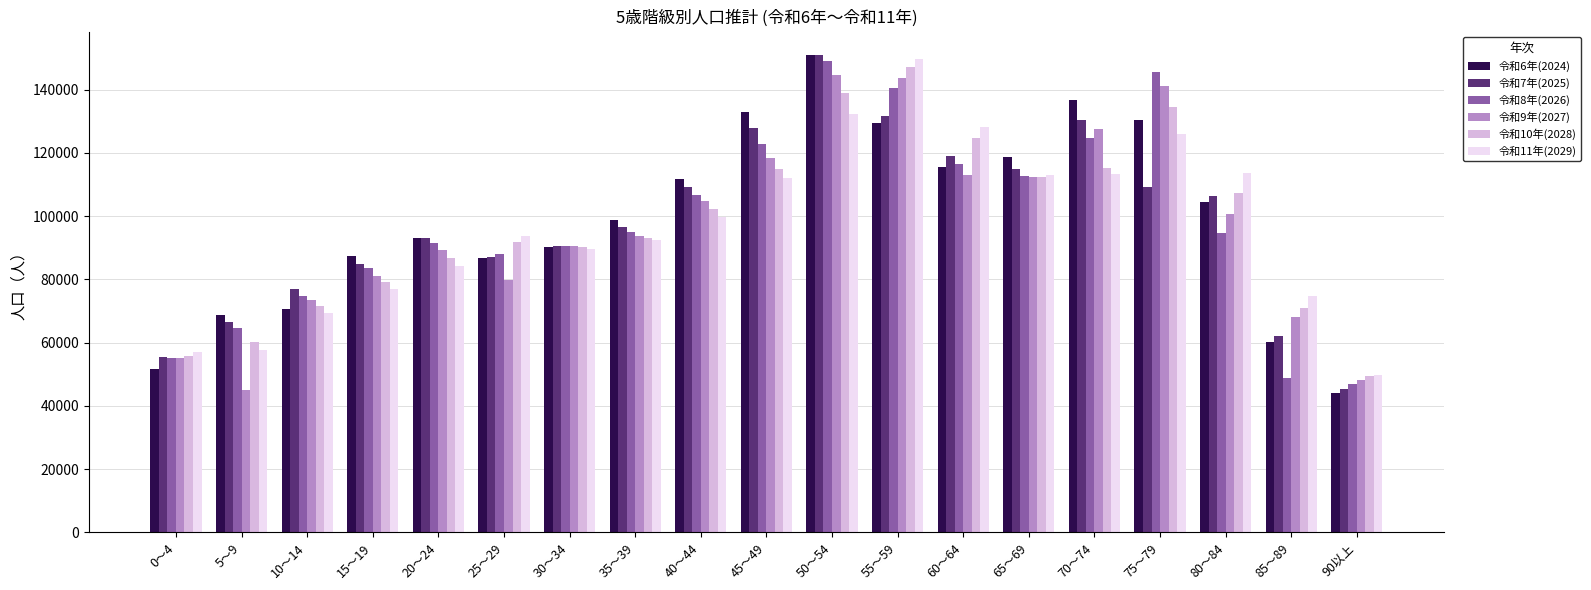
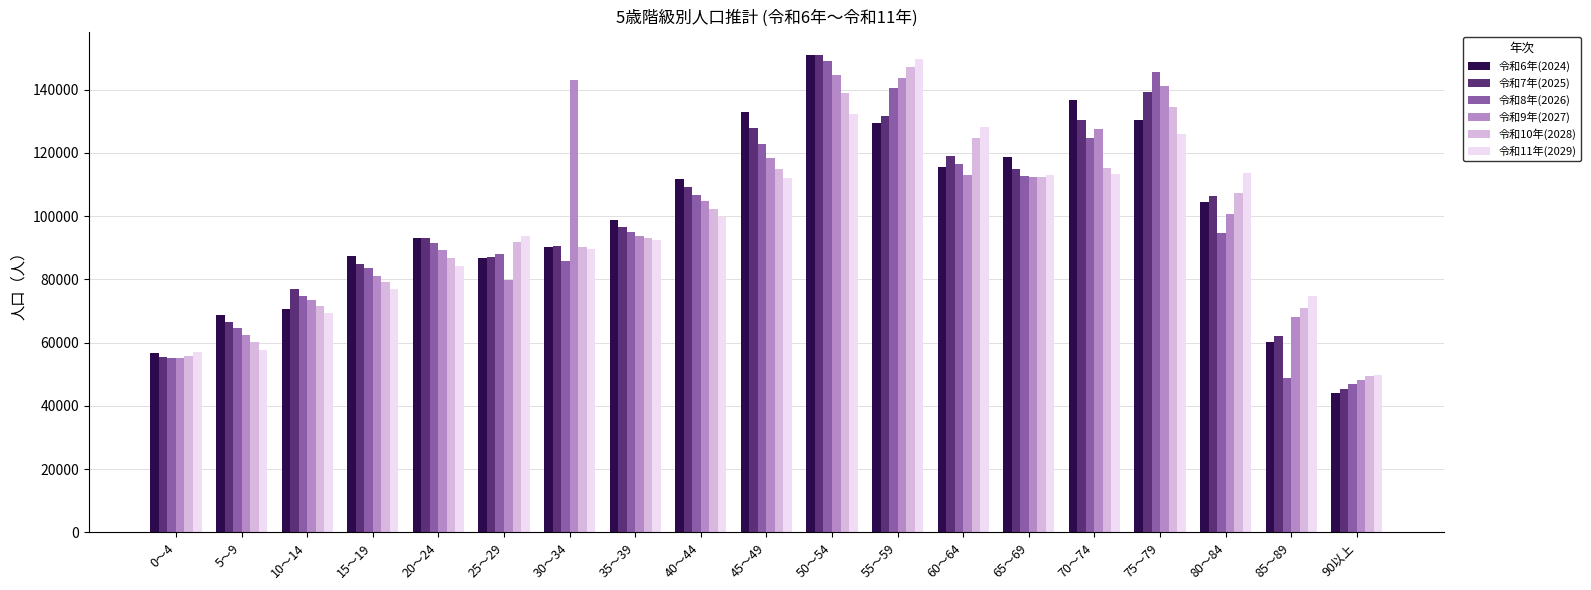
令和6年(2024), 0～4: 52000 -> 57000
令和9年(2027), 5～9: 45000 -> 62000
令和8年(2026), 30～34: 91000 -> 86000
令和9年(2027), 30～34: 91000 -> 143000
令和7年(2025), 75～79: 109000 -> 139000
